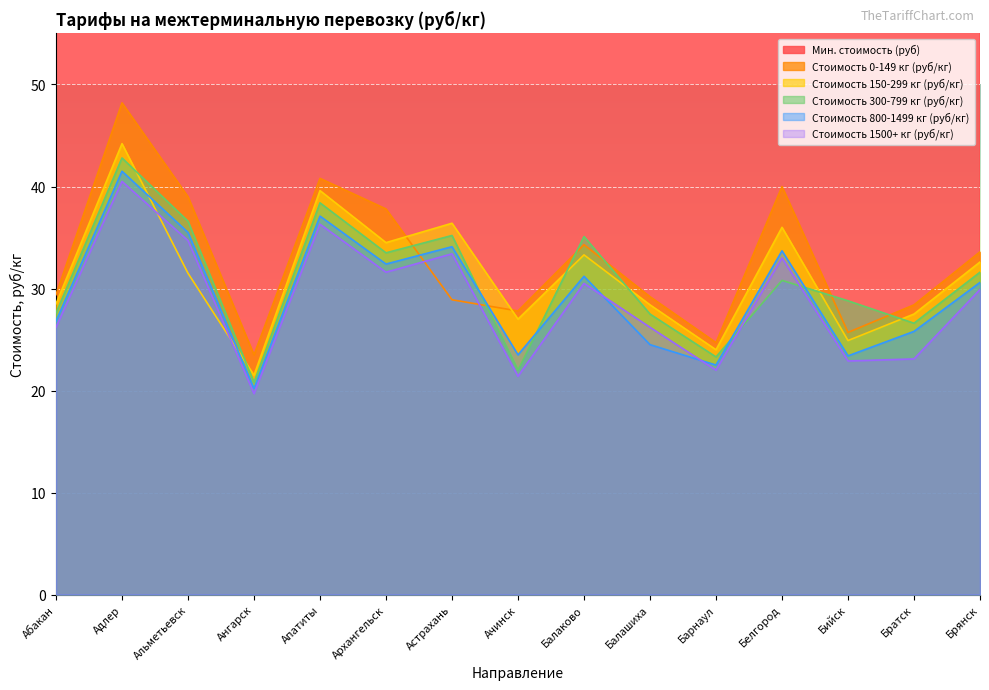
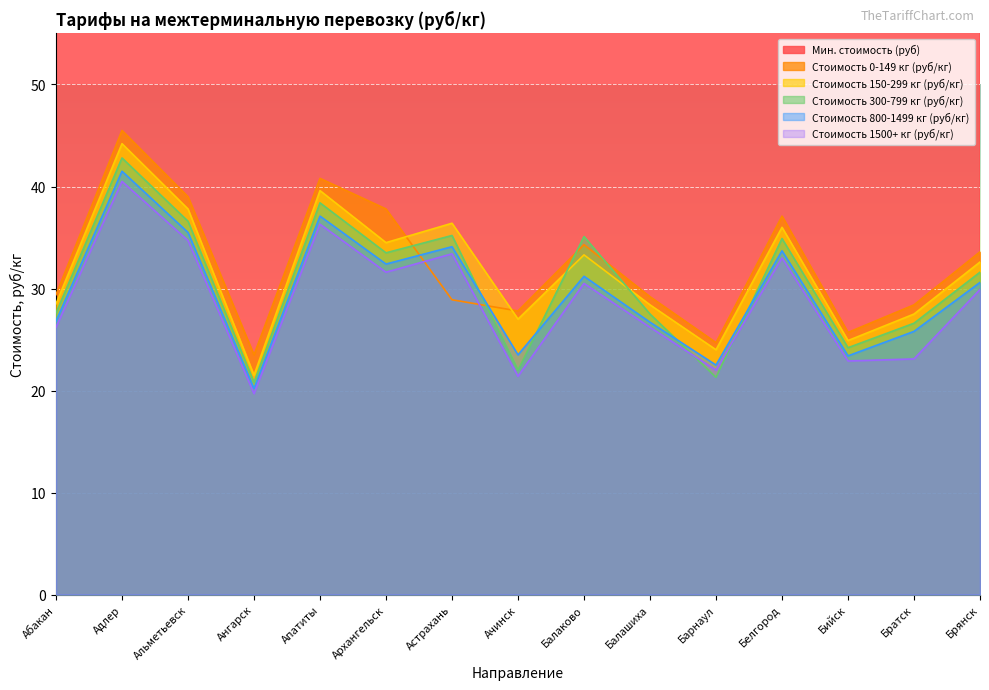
Стоимость 0-149 кг (руб/кг), Адлер: 48.2 -> 45.5
Стоимость 150-299 кг (руб/кг), Альметьевск: 31.5 -> 37.8
Стоимость 800-1499 кг (руб/кг), Балашиха: 24.5 -> 26.7
Стоимость 300-799 кг (руб/кг), Барнаул: 23.3 -> 21.3
Стоимость 0-149 кг (руб/кг), Белгород: 40.0 -> 37.1
Стоимость 300-799 кг (руб/кг), Белгород: 30.8 -> 34.9
Стоимость 300-799 кг (руб/кг), Бийск: 28.8 -> 24.2
